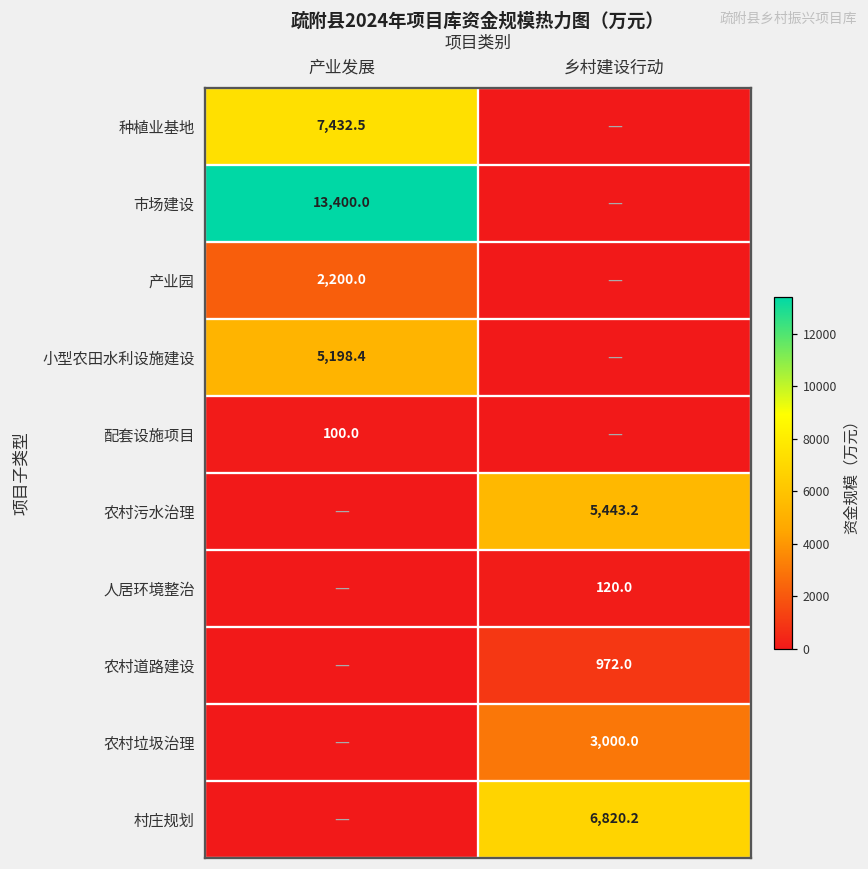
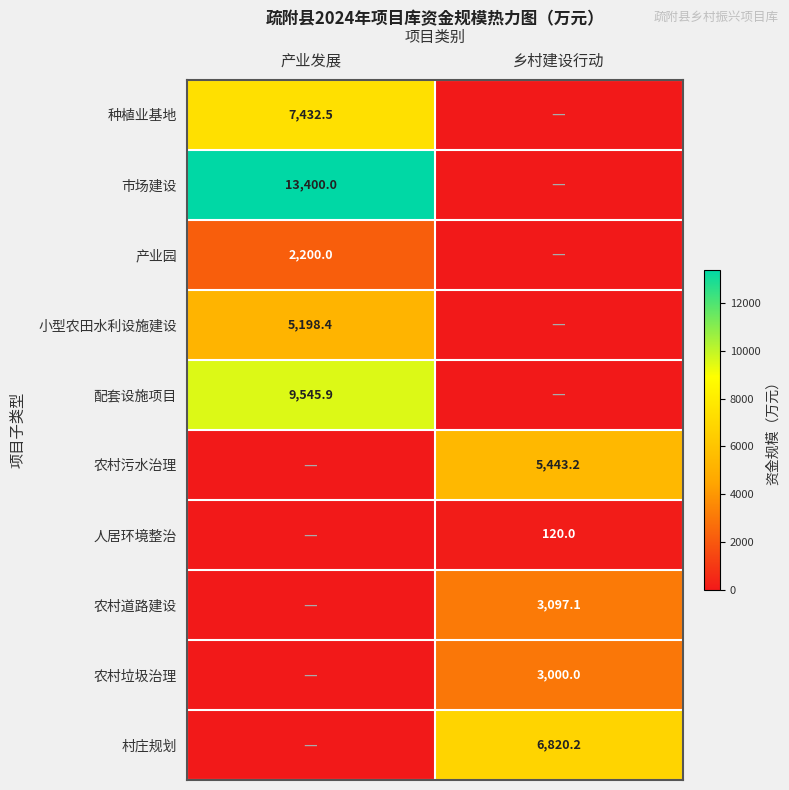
配套设施项目, 产业发展: 100.0 -> 9,545.9
农村道路建设, 乡村建设行动: 972.0 -> 3,097.1
